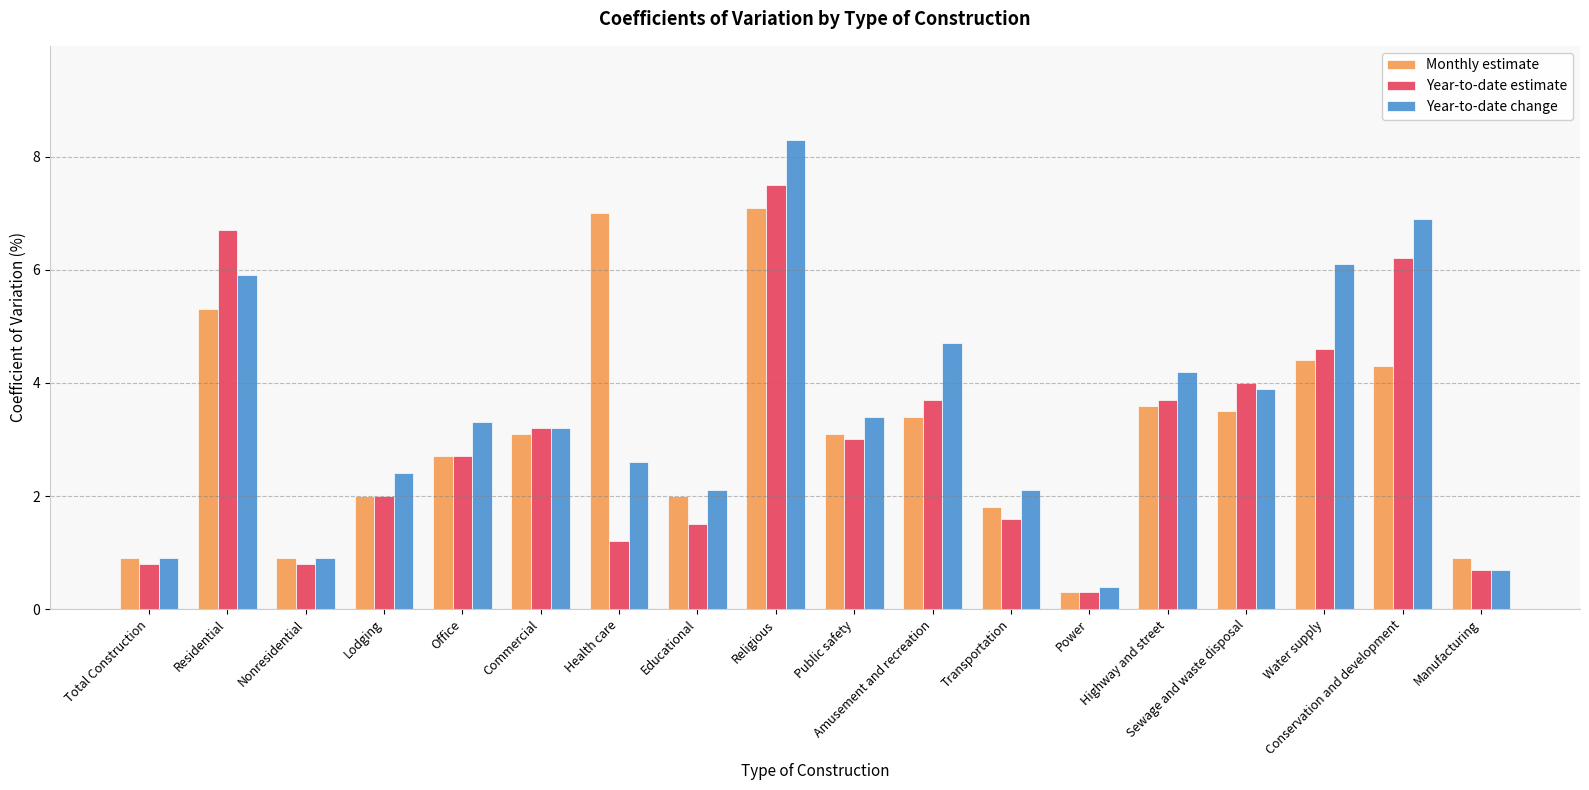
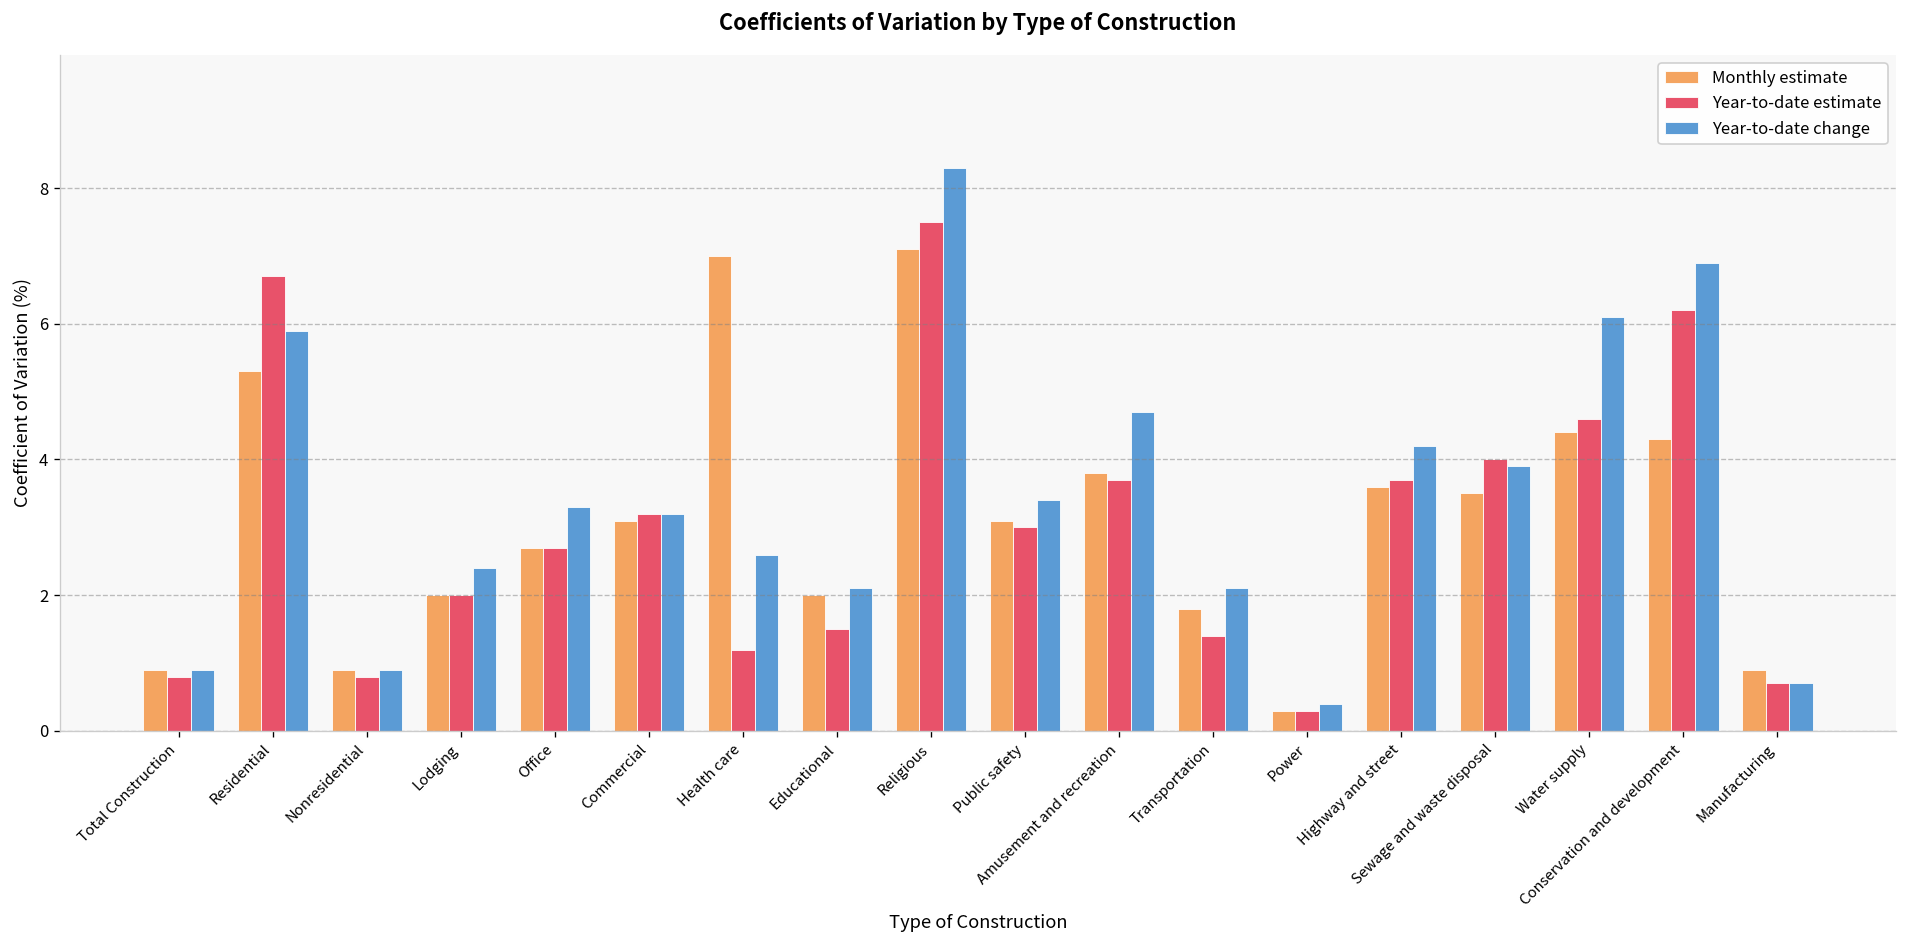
Monthly estimate, Amusement and recreation: 3.4 -> 3.8
Year-to-date estimate, Transportation: 1.6 -> 1.4
